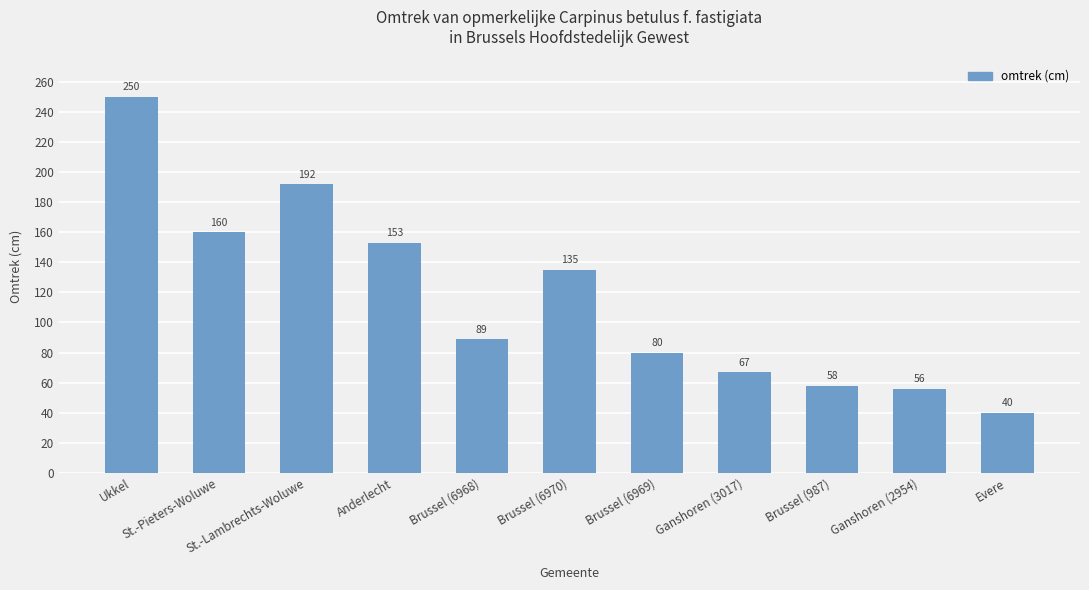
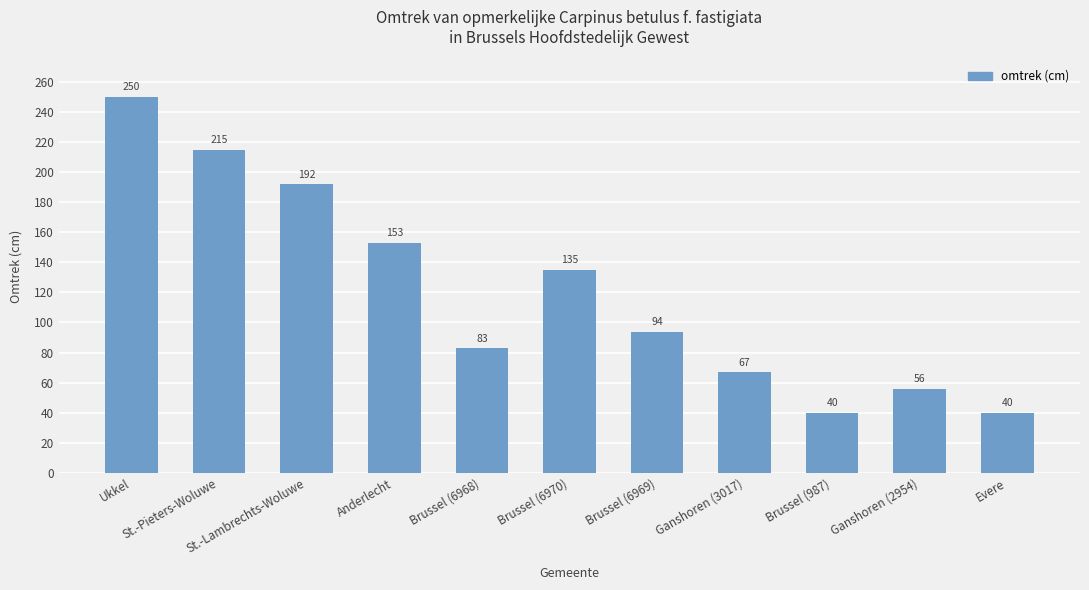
St.-Pieters-Woluwe: 160 -> 215
Brussel (6968): 89 -> 83
Brussel (6969): 80 -> 94
Brussel (987): 58 -> 40
